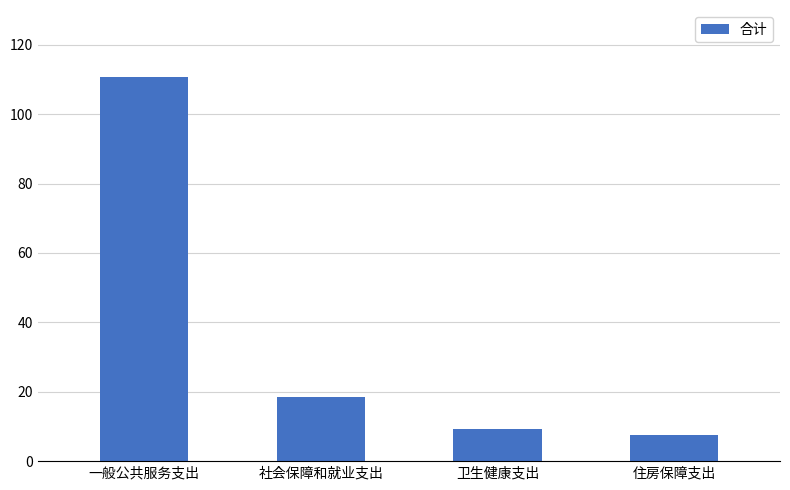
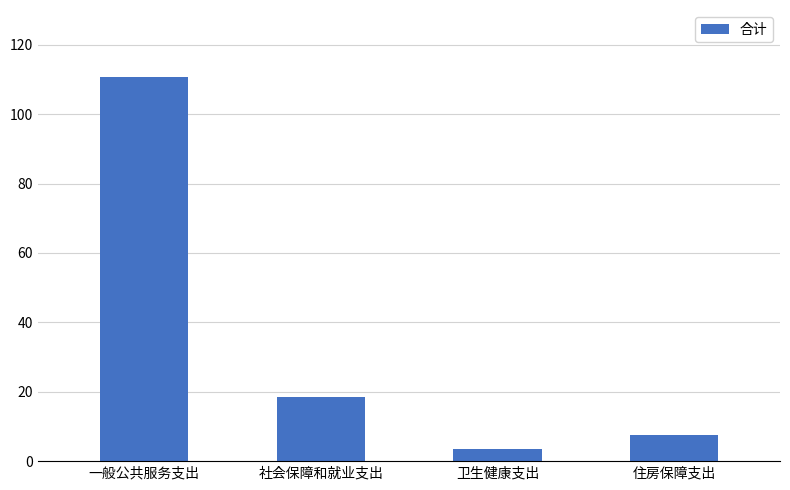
卫生健康支出: 9 -> 4
